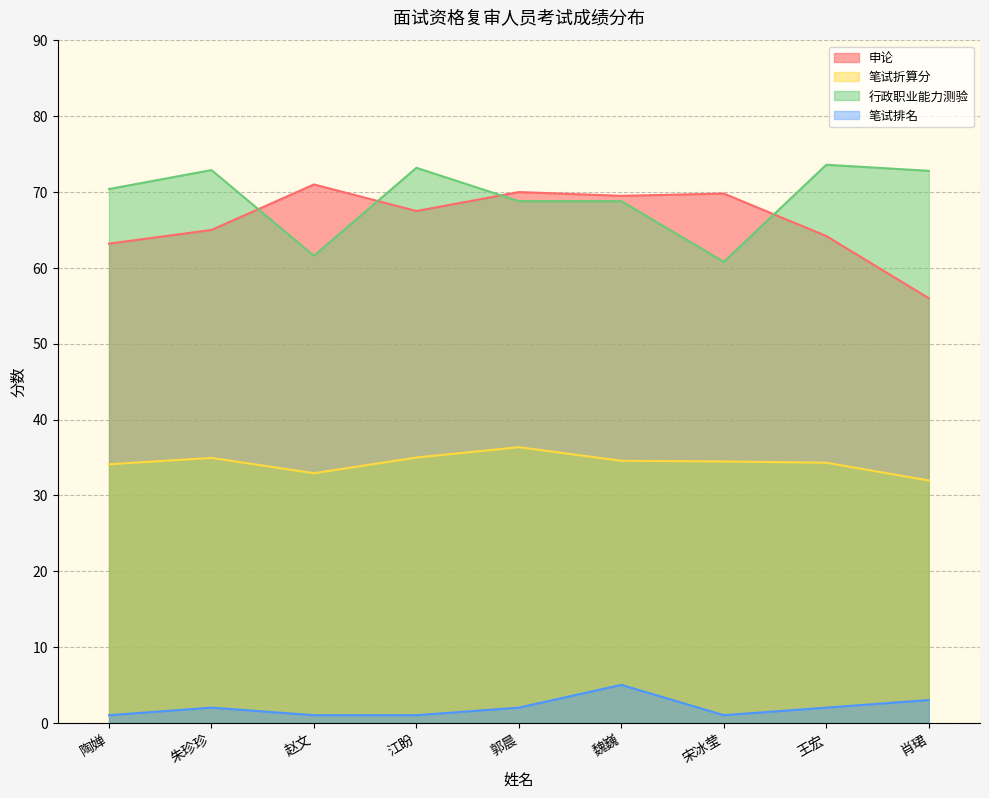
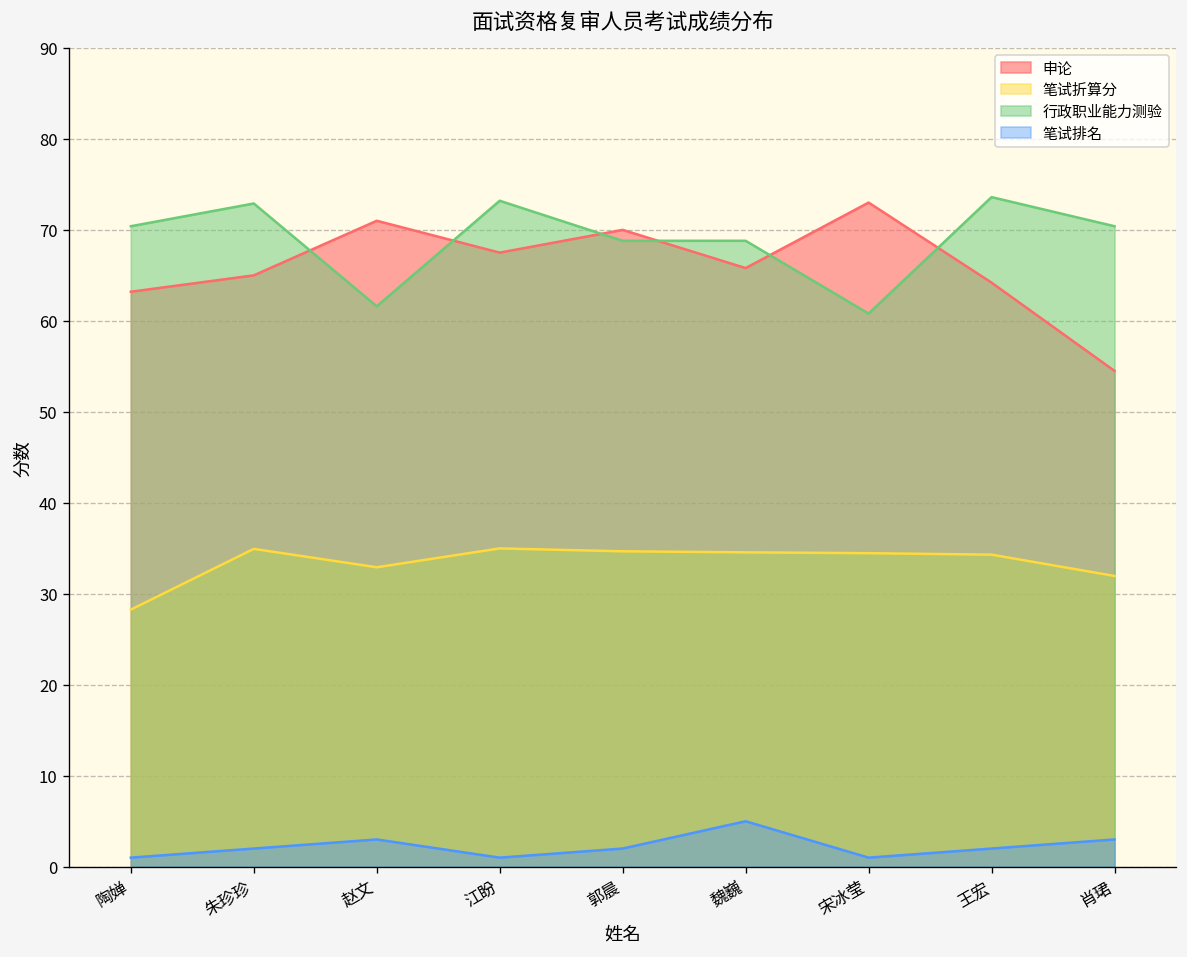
笔试折算分, 陶婵: 34 -> 28
笔试排名, 赵文: 1 -> 3
笔试折算分, 郭晨: 36 -> 35
申论, 魏巍: 70 -> 66
申论, 宋冰莹: 70 -> 73
申论, 肖珺: 56 -> 55
行政职业能力测验, 肖珺: 73 -> 70
